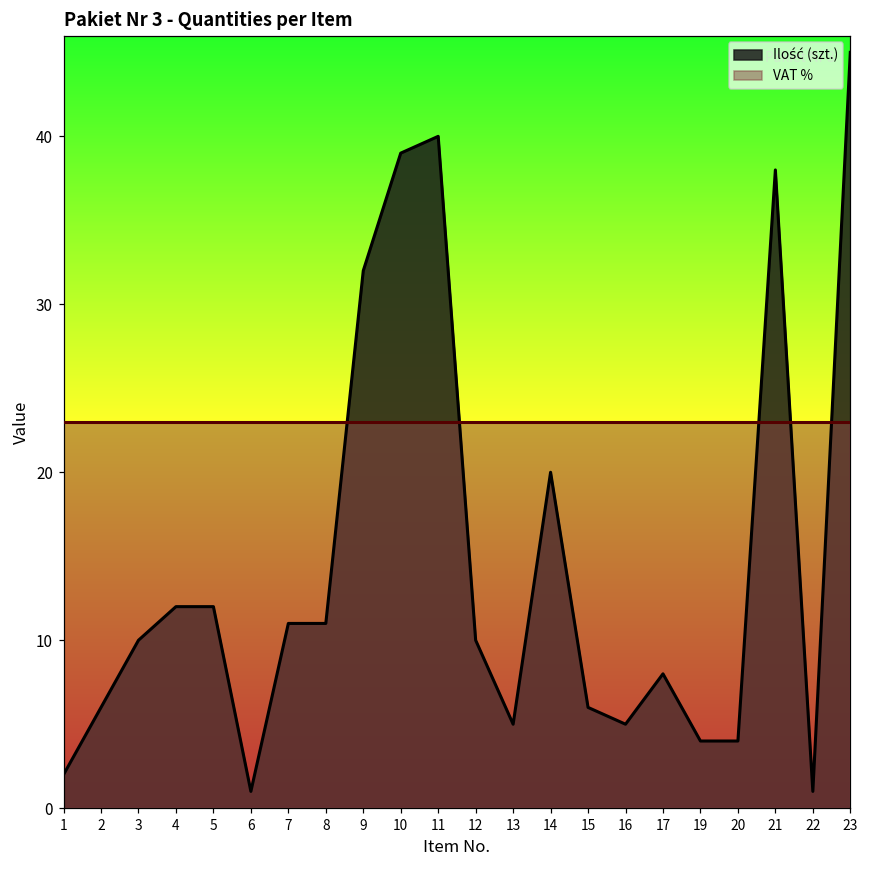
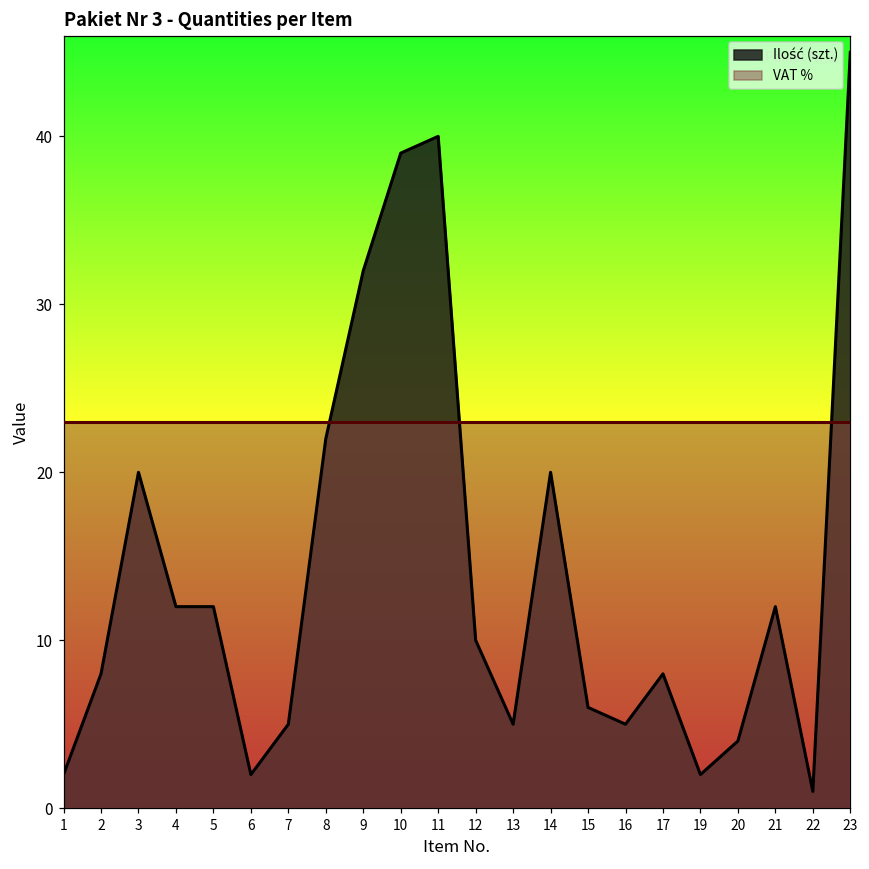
Ilość (szt.), 2: 6 -> 8
Ilość (szt.), 3: 10 -> 20
Ilość (szt.), 6: 1 -> 2
Ilość (szt.), 7: 11 -> 5
Ilość (szt.), 8: 11 -> 22
Ilość (szt.), 19: 4 -> 2
Ilość (szt.), 21: 38 -> 12
